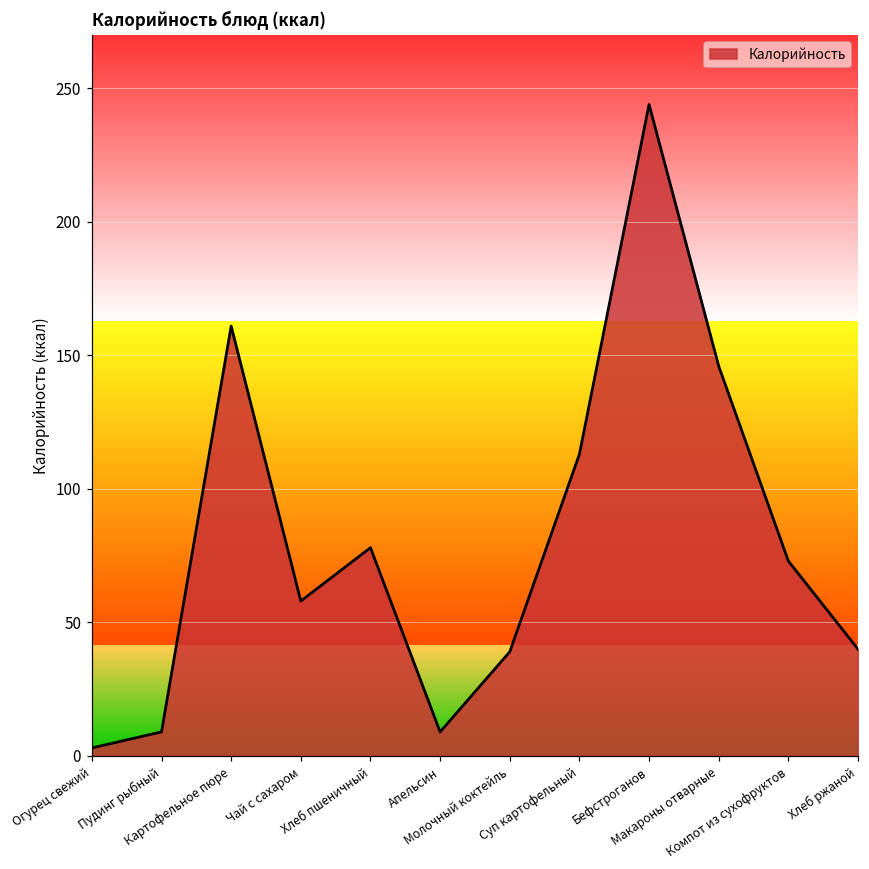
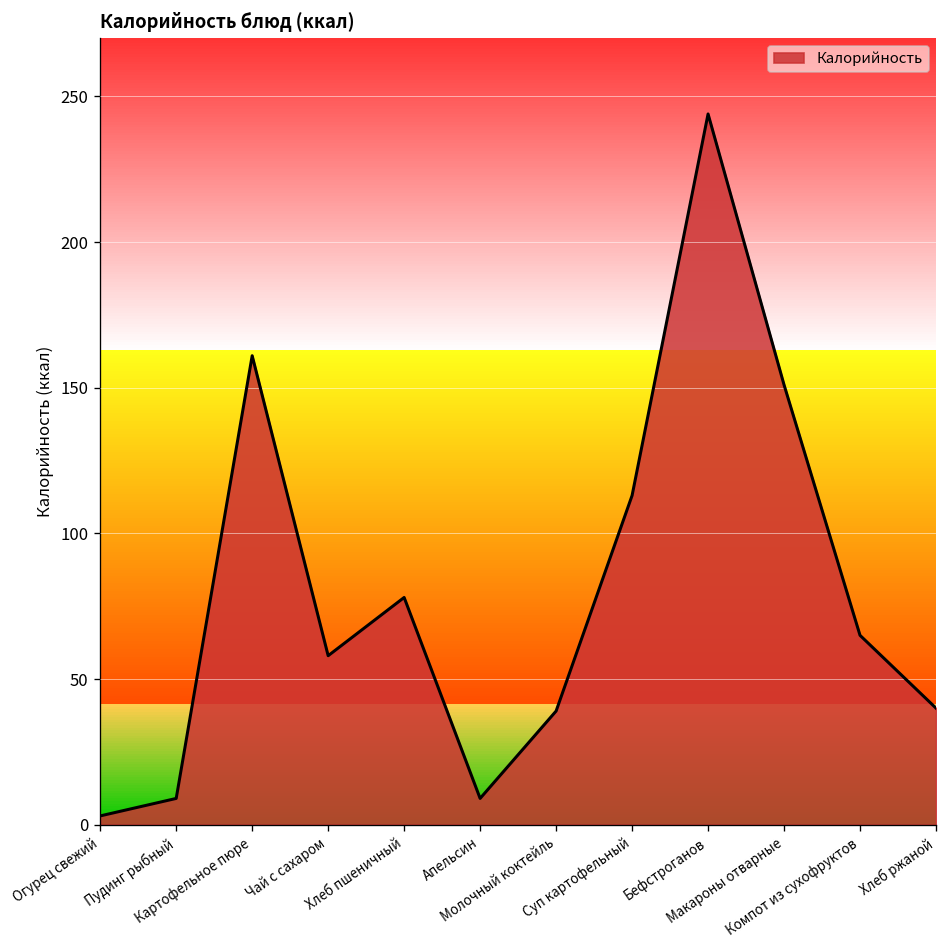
Макароны отварные: 146 -> 151
Компот из сухофруктов: 73 -> 65
